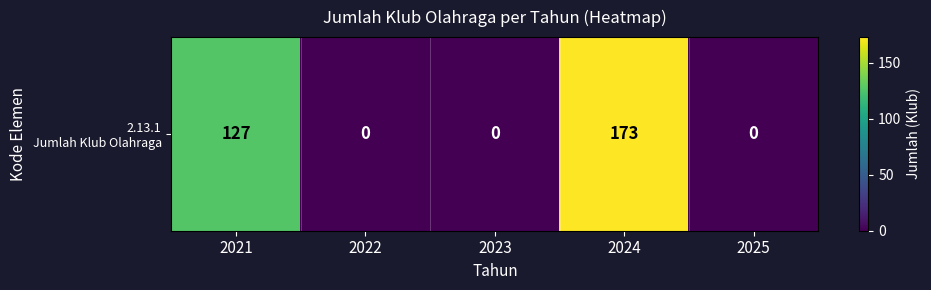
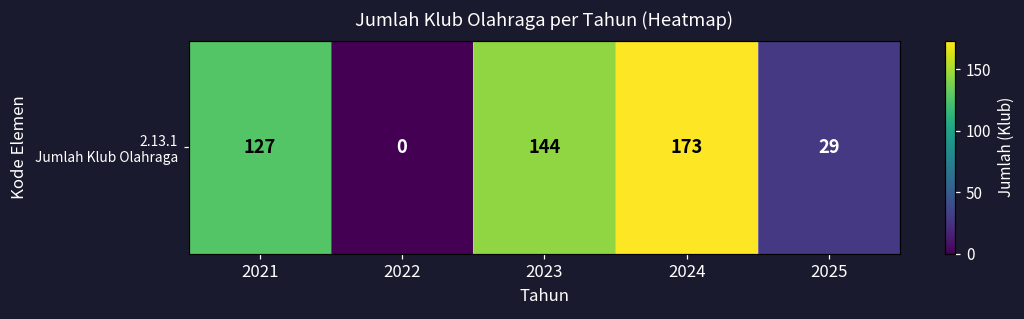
2.13.1 Jumlah Klub Olahraga, 2023: 0 -> 144
2.13.1 Jumlah Klub Olahraga, 2025: 0 -> 29
